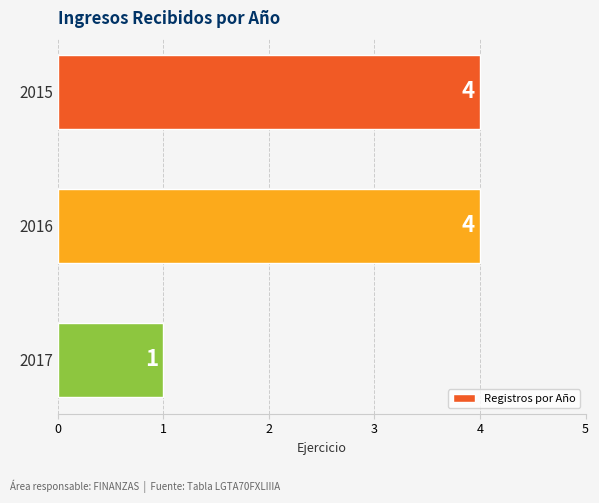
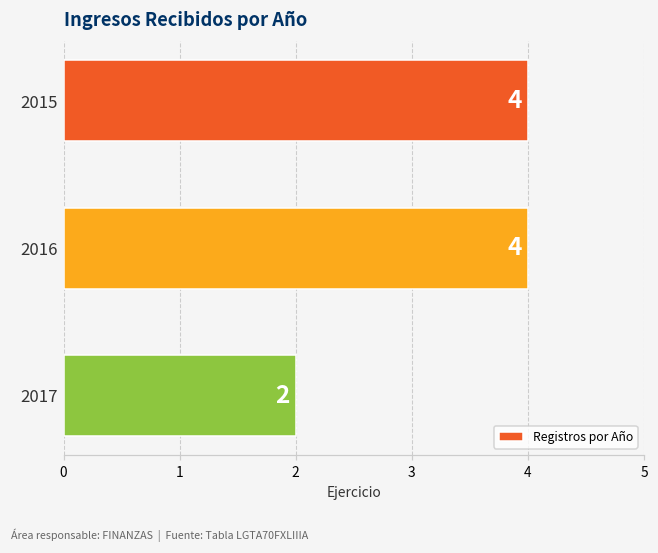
2017: 1 -> 2
